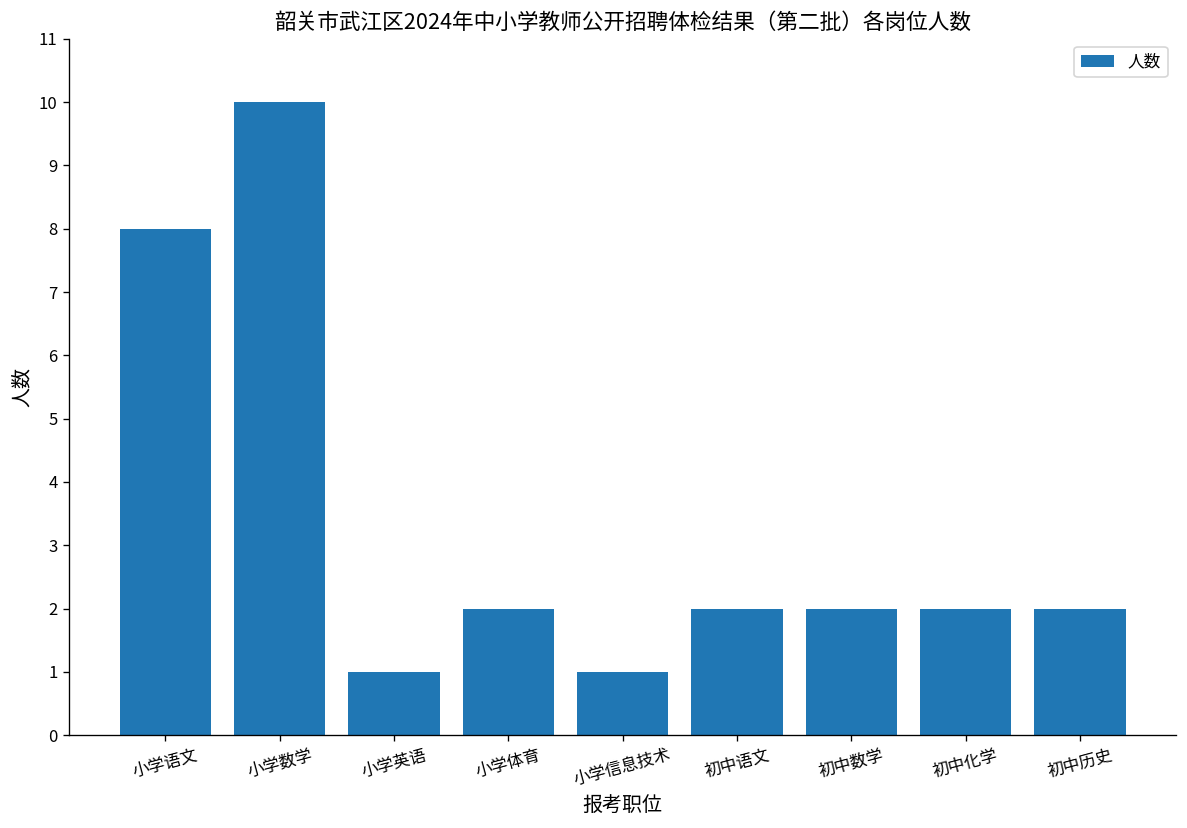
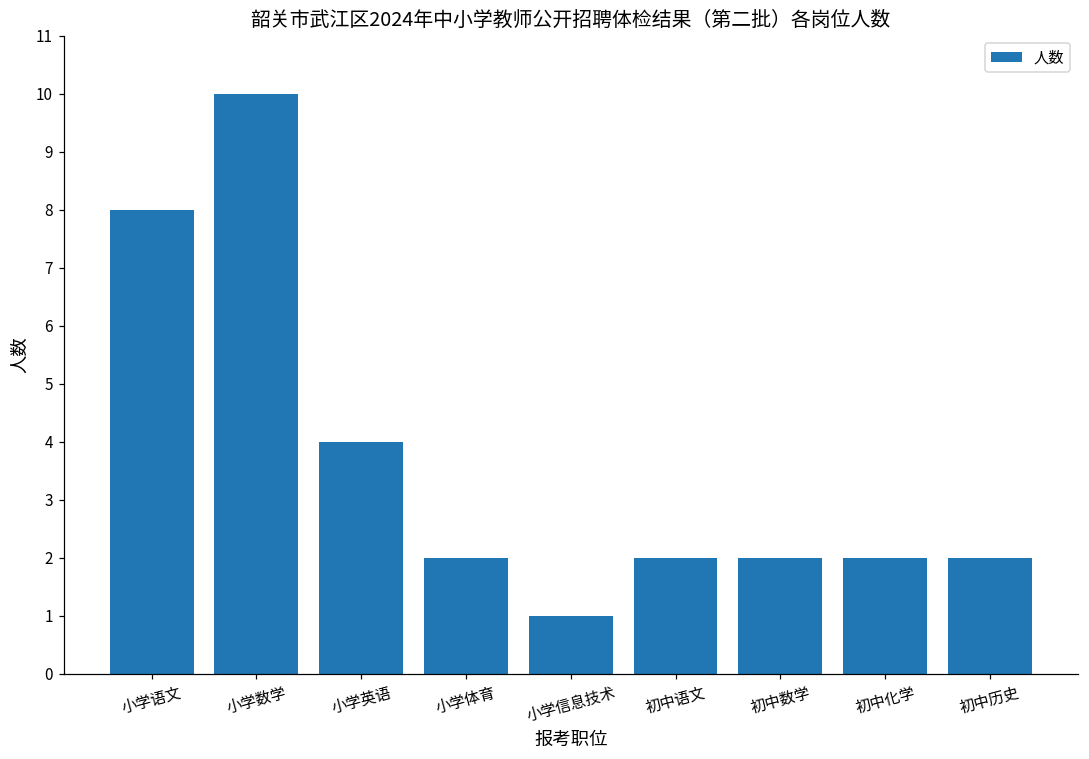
小学英语: 1 -> 4
